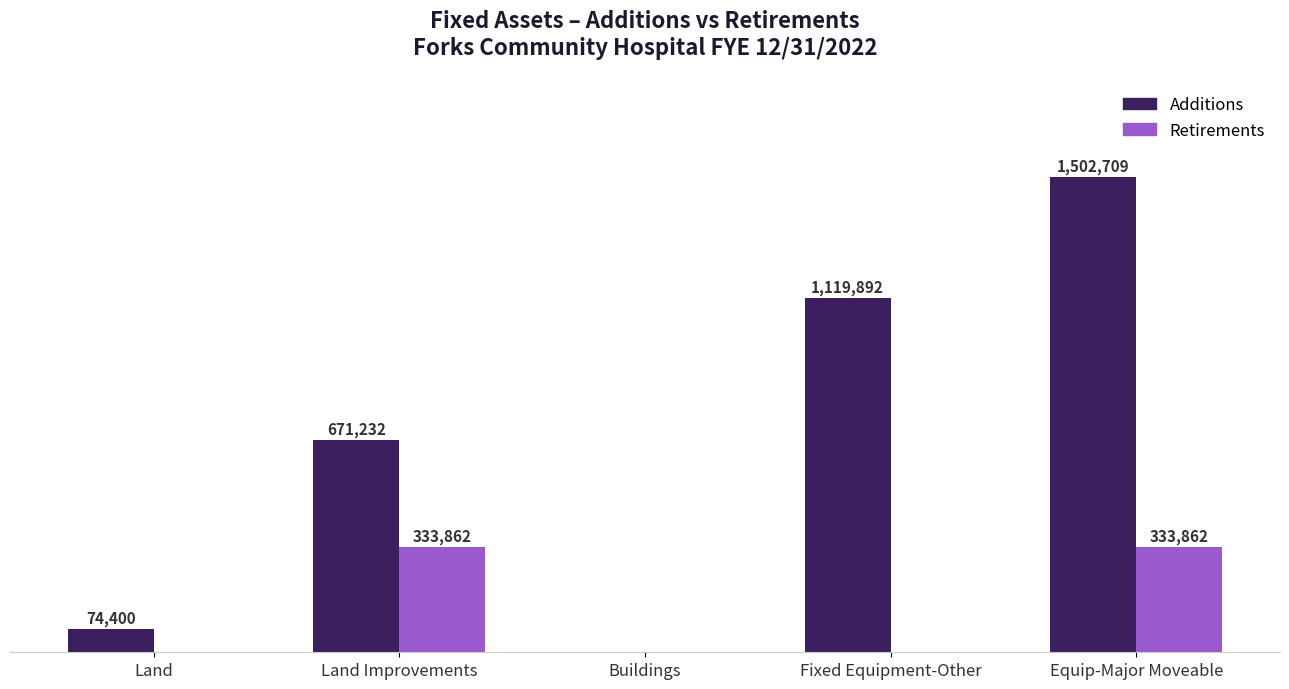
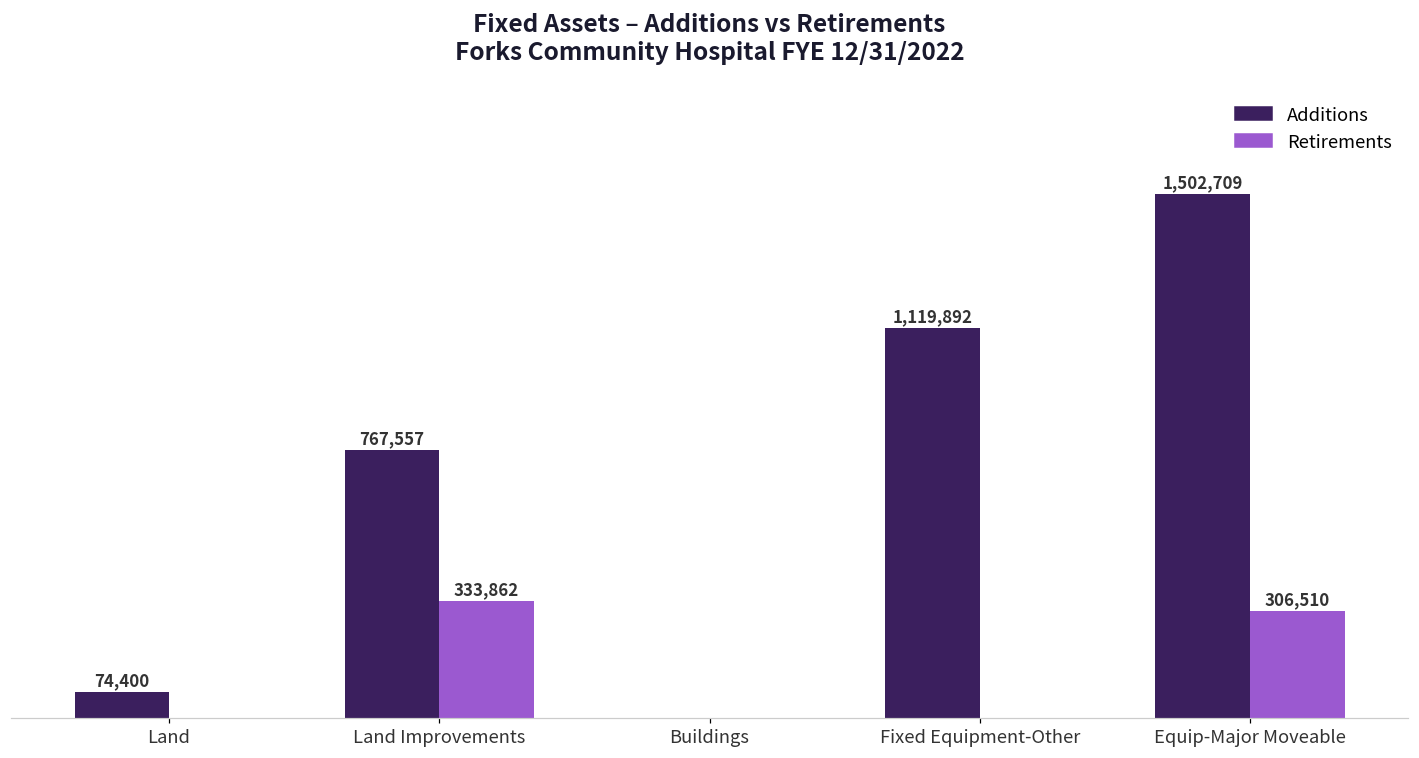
Additions, Land Improvements: 671,232 -> 767,557
Retirements, Equip-Major Moveable: 333,862 -> 306,510
